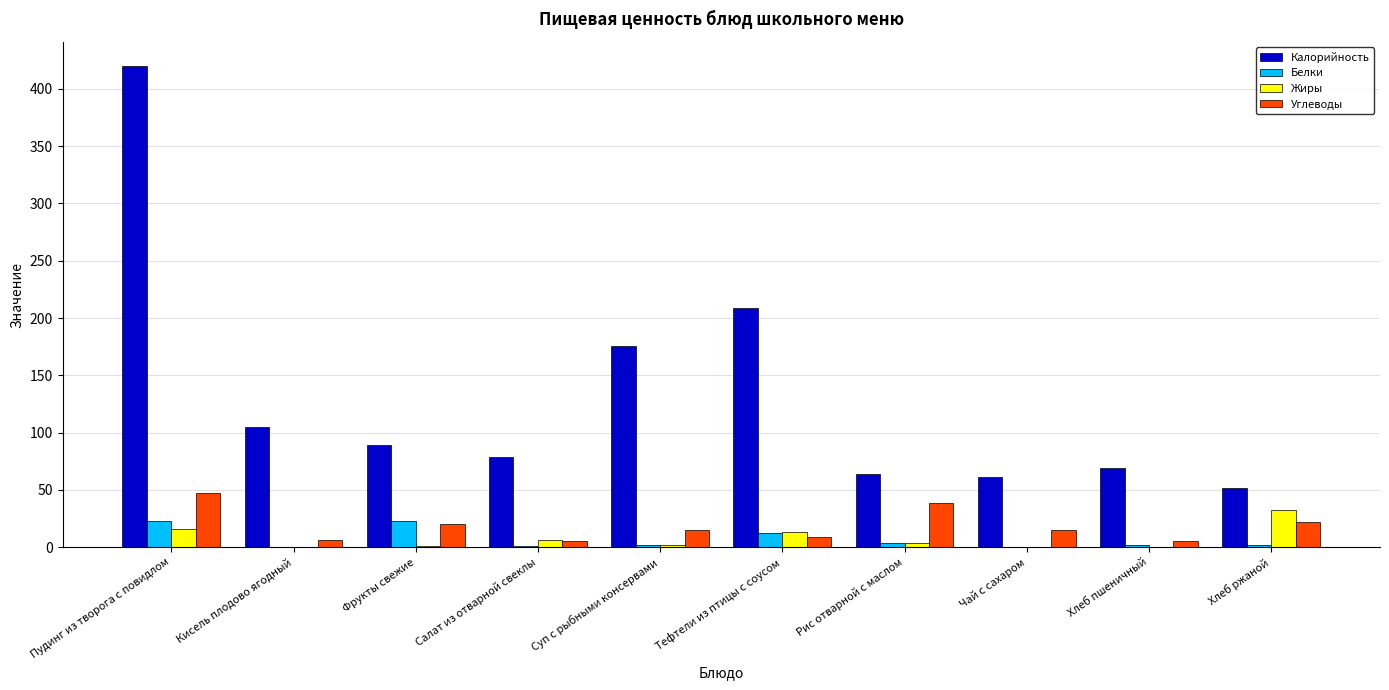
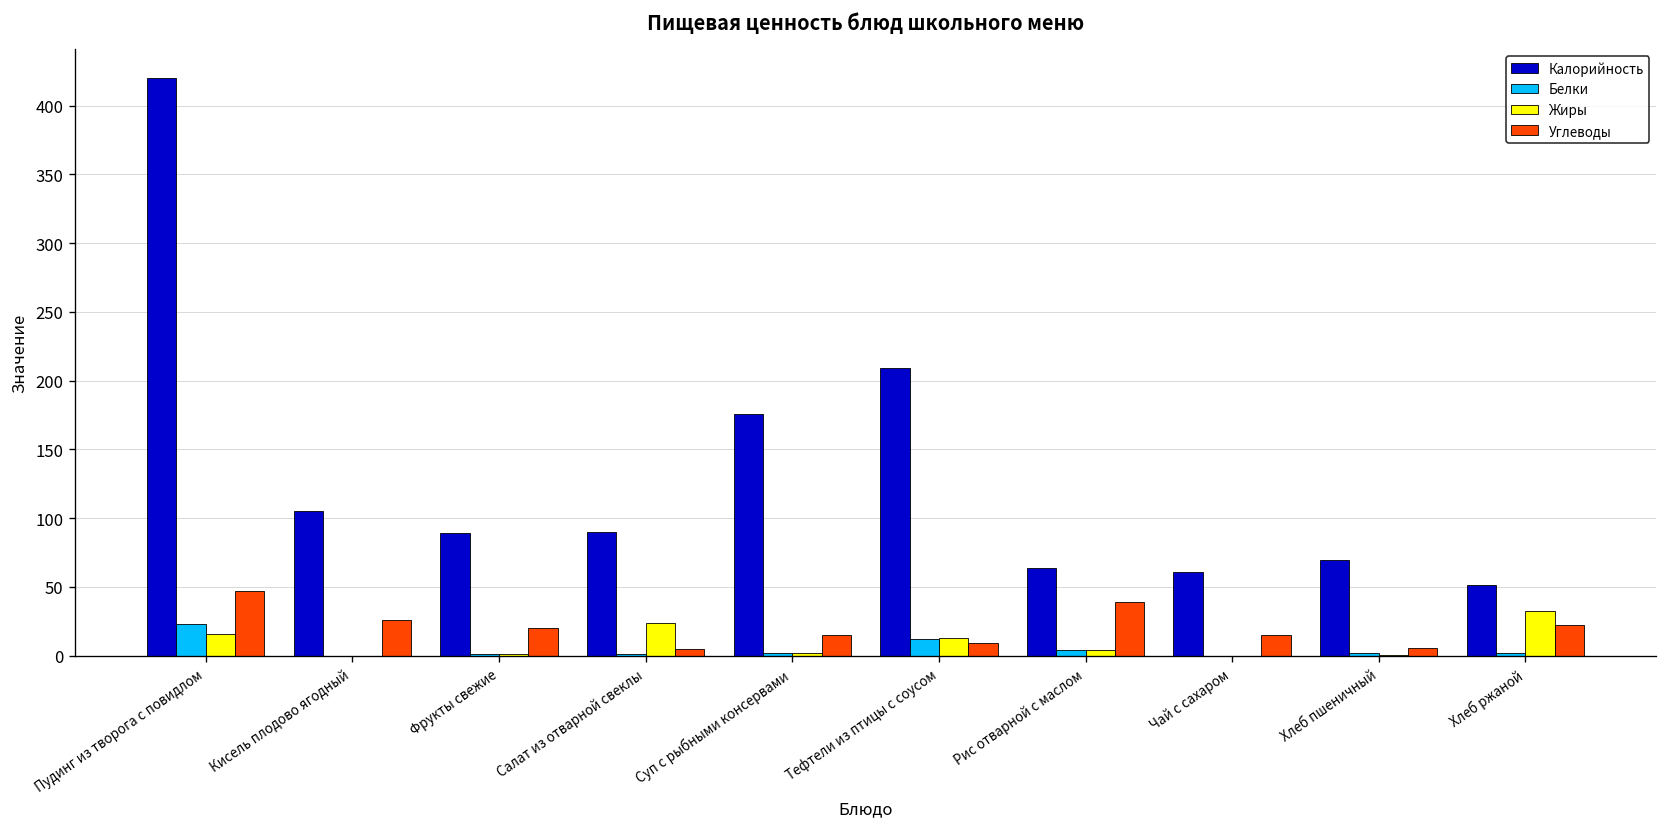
Углеводы, Кисель плодово ягодный: 6 -> 26
Белки, Фрукты свежие: 23 -> 1
Калорийность, Салат из отварной свеклы: 79 -> 90
Жиры, Салат из отварной свеклы: 6 -> 24
